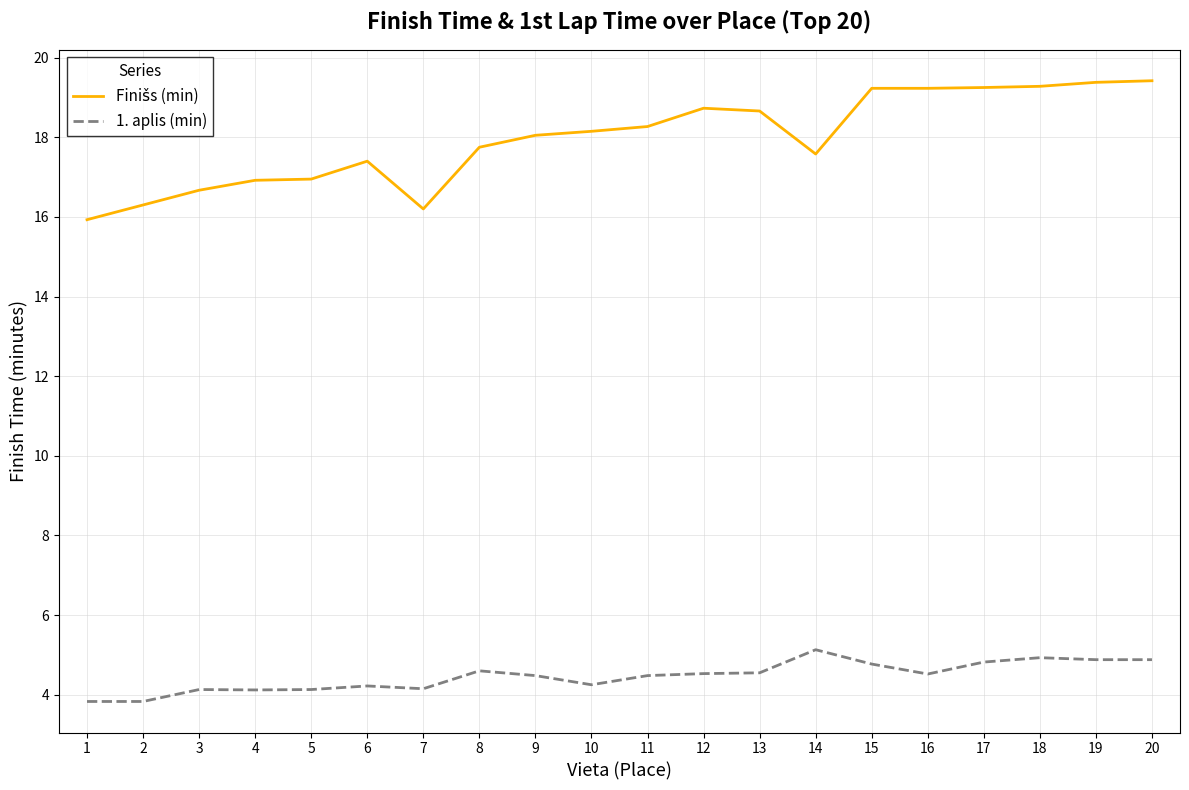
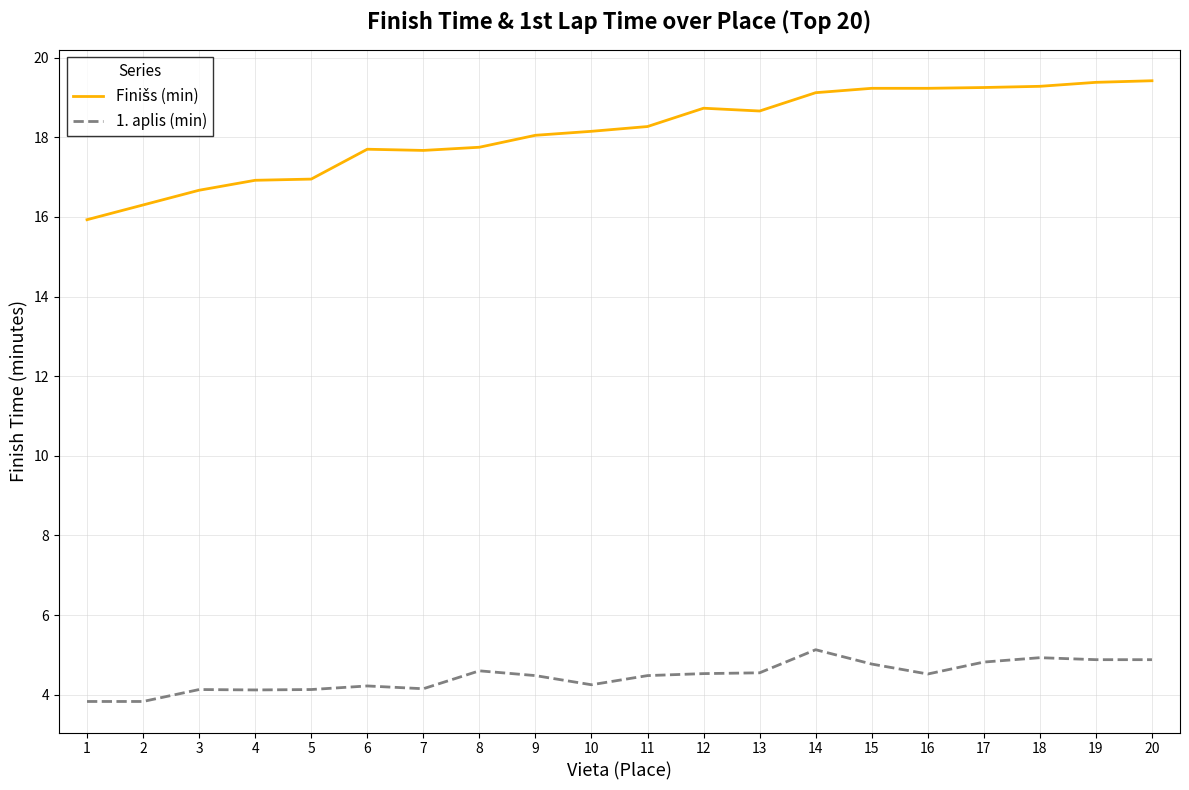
Finišs (min), 6: 17.4 -> 17.7
Finišs (min), 7: 16.2 -> 17.7
Finišs (min), 14: 17.6 -> 19.1
